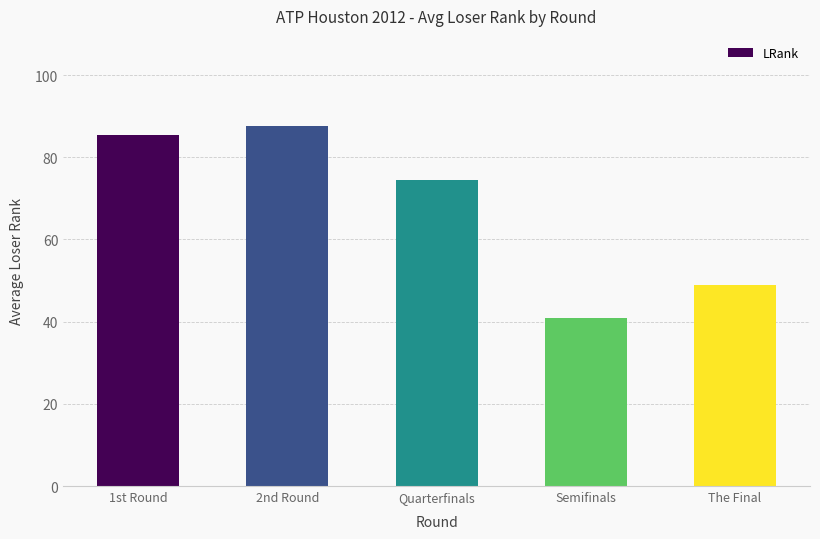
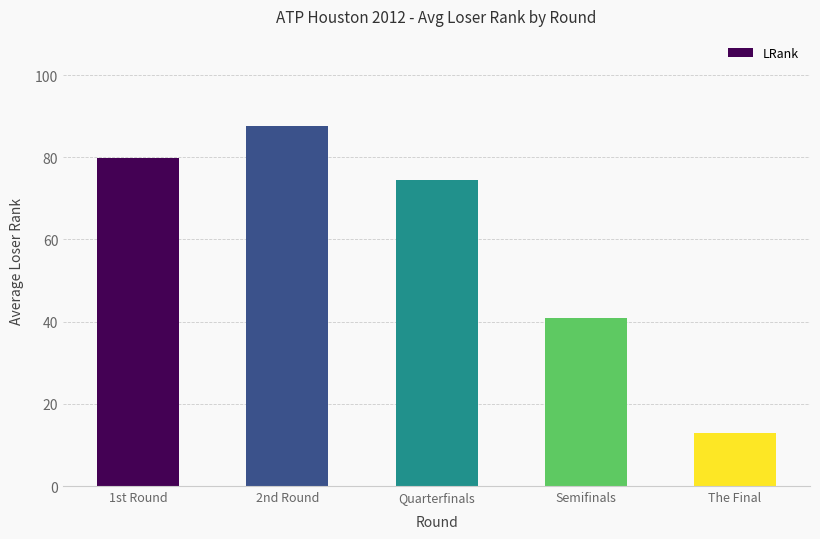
1st Round: 85 -> 80
The Final: 49 -> 13
